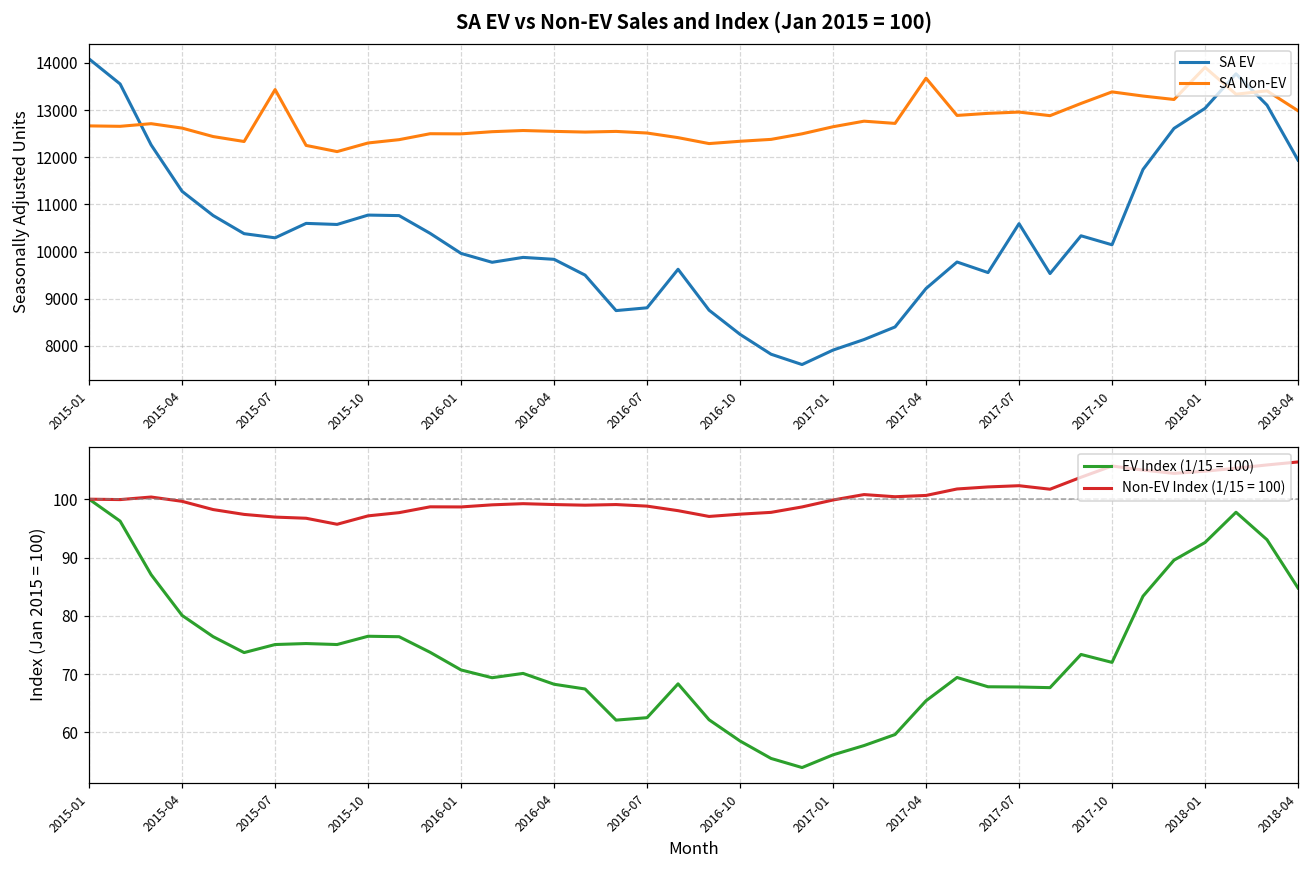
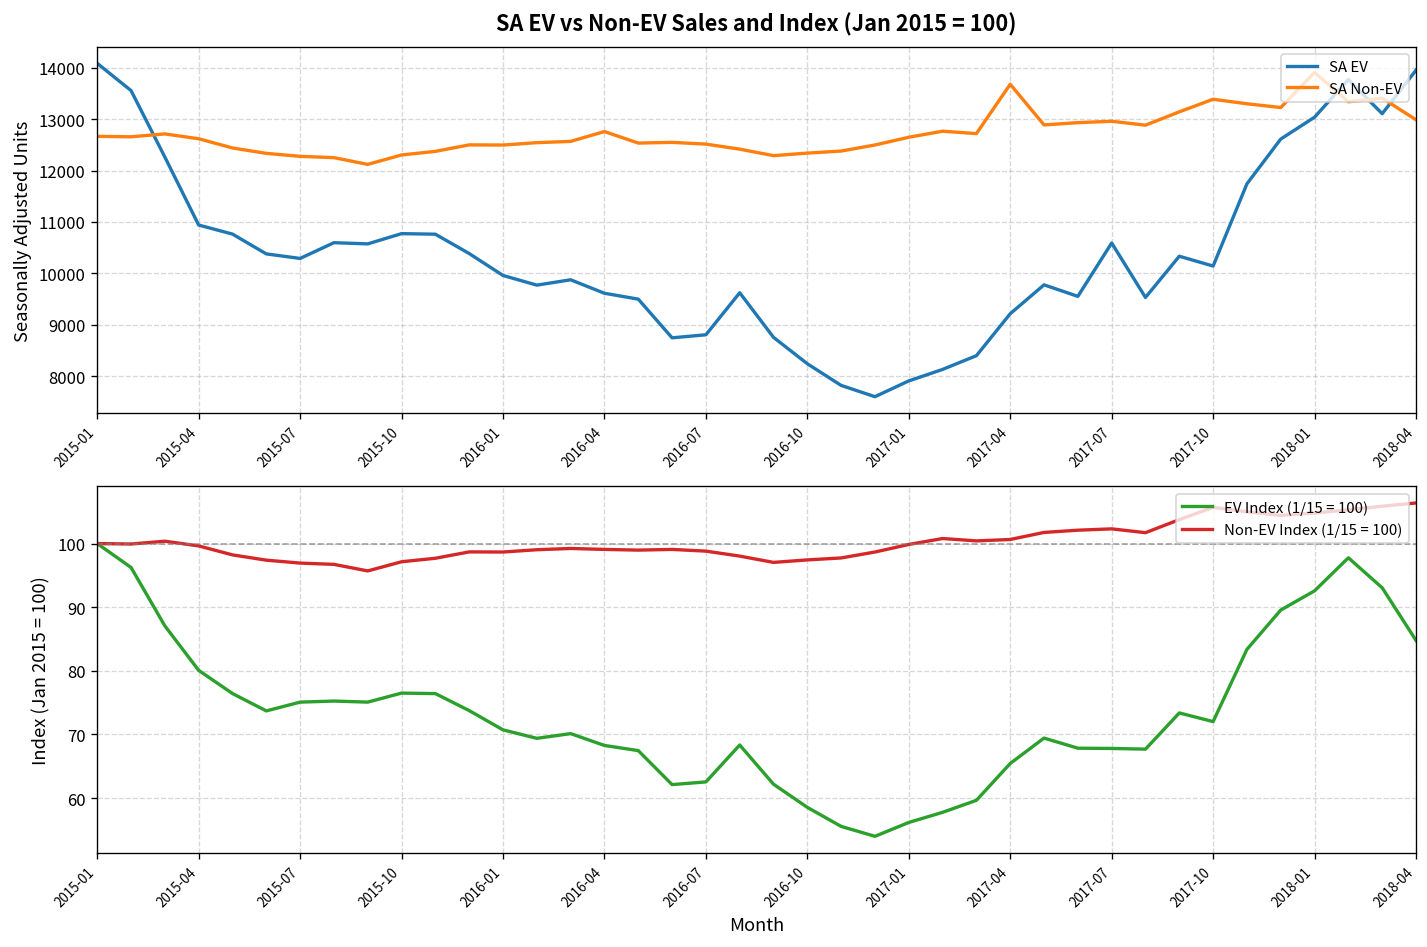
SA EV vs Non-EV Sales and Index (Jan 2015 = 100), SA EV, 2015-04: 11300 -> 10900
SA EV vs Non-EV Sales and Index (Jan 2015 = 100), SA Non-EV, 2015-07: 13400 -> 12300
SA EV vs Non-EV Sales and Index (Jan 2015 = 100), SA EV, 2016-04: 9800 -> 9600
SA EV vs Non-EV Sales and Index (Jan 2015 = 100), SA Non-EV, 2016-04: 12500 -> 12800
SA EV vs Non-EV Sales and Index (Jan 2015 = 100), SA EV, 2018-04: 11900 -> 14000
